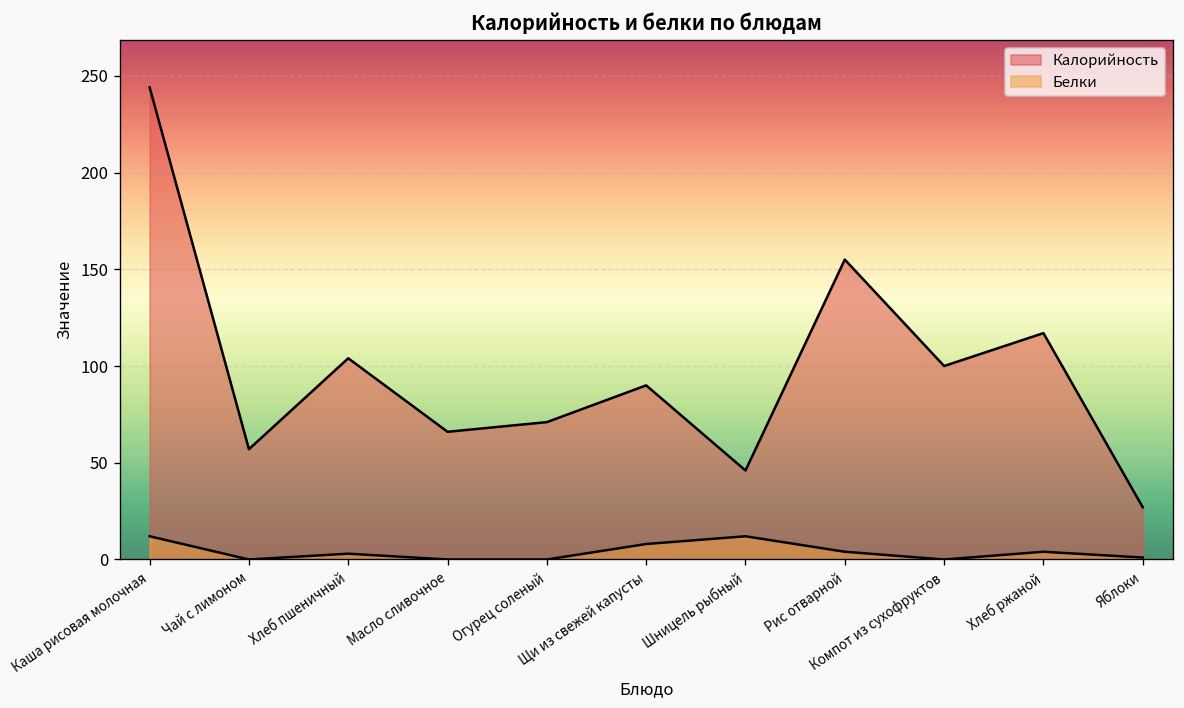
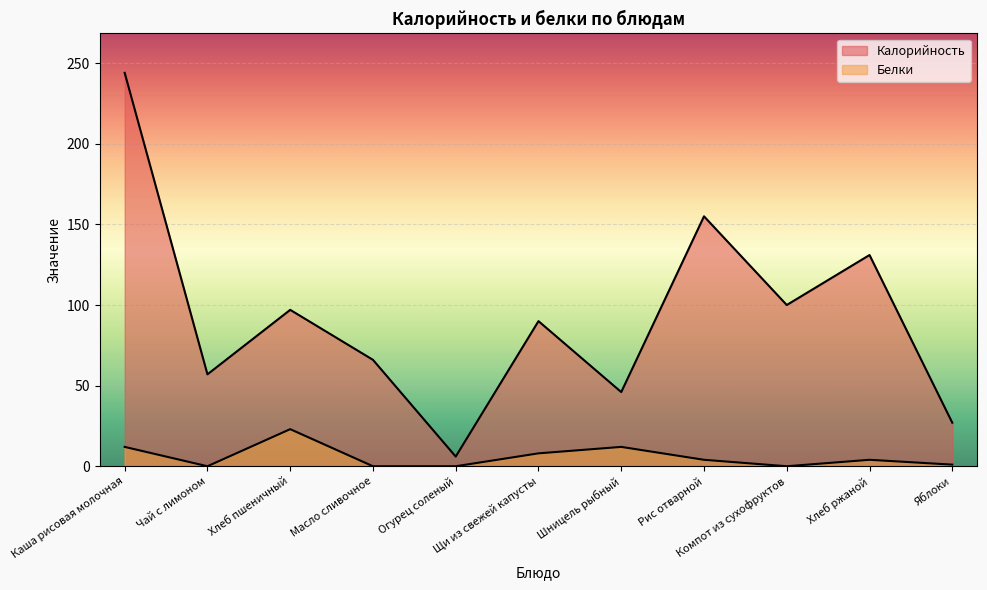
Калорийность, Хлеб пшеничный: 104 -> 97
Белки, Хлеб пшеничный: 3 -> 23
Калорийность, Огурец соленый: 71 -> 6
Калорийность, Хлеб ржаной: 117 -> 131
